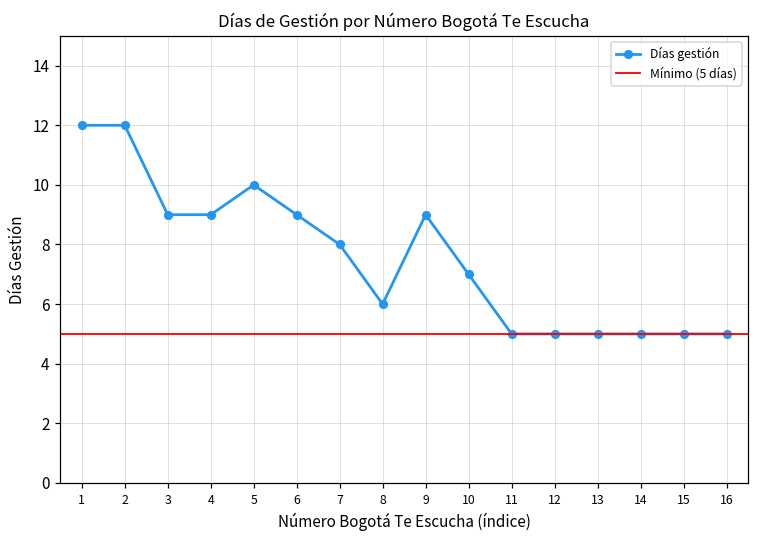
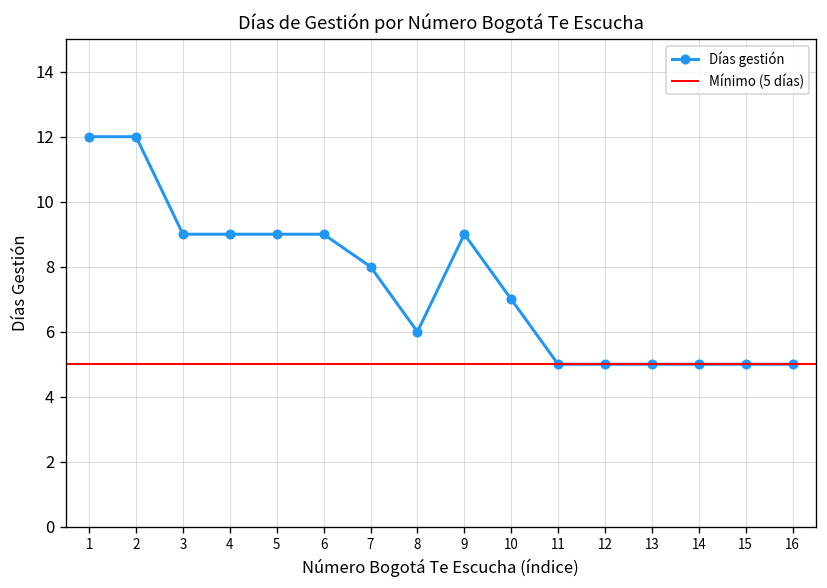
5: 10 -> 9
